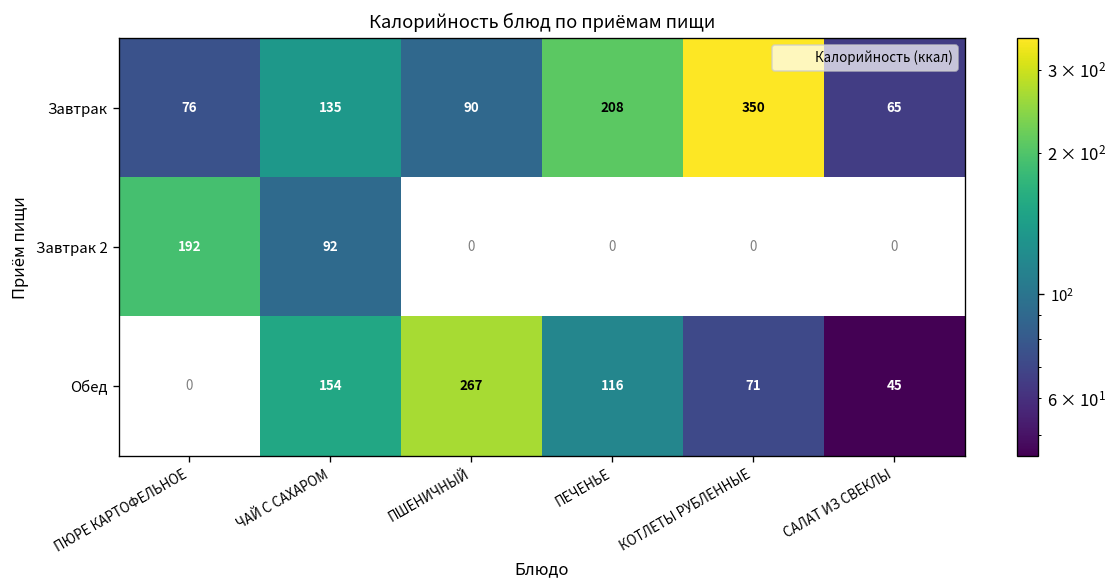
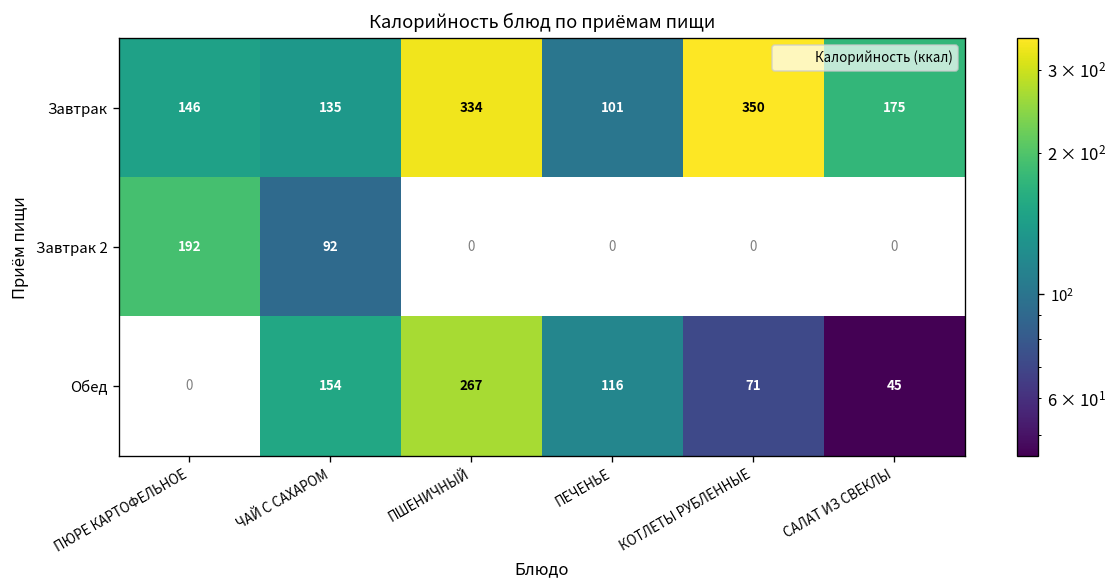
Завтрак, ПЮРЕ КАРТОФЕЛЬНОЕ: 76 -> 146
Завтрак, ПШЕНИЧНЫЙ: 90 -> 334
Завтрак, ПЕЧЕНЬЕ: 208 -> 101
Завтрак, САЛАТ ИЗ СВЕКЛЫ: 65 -> 175
